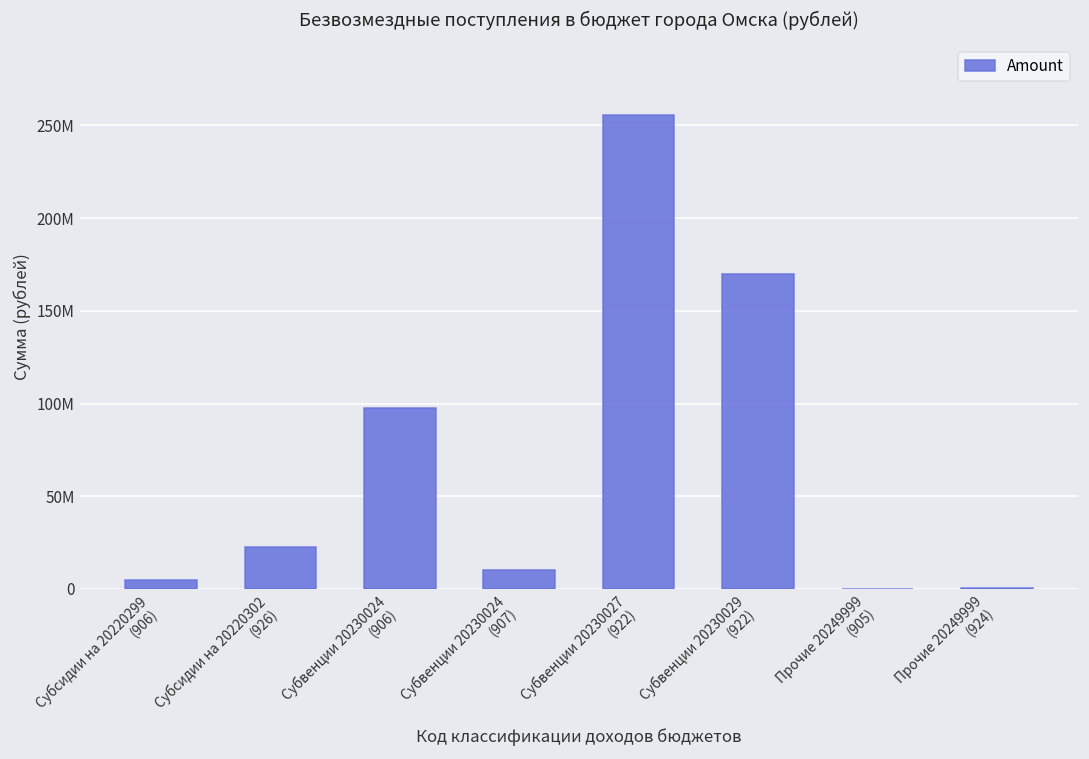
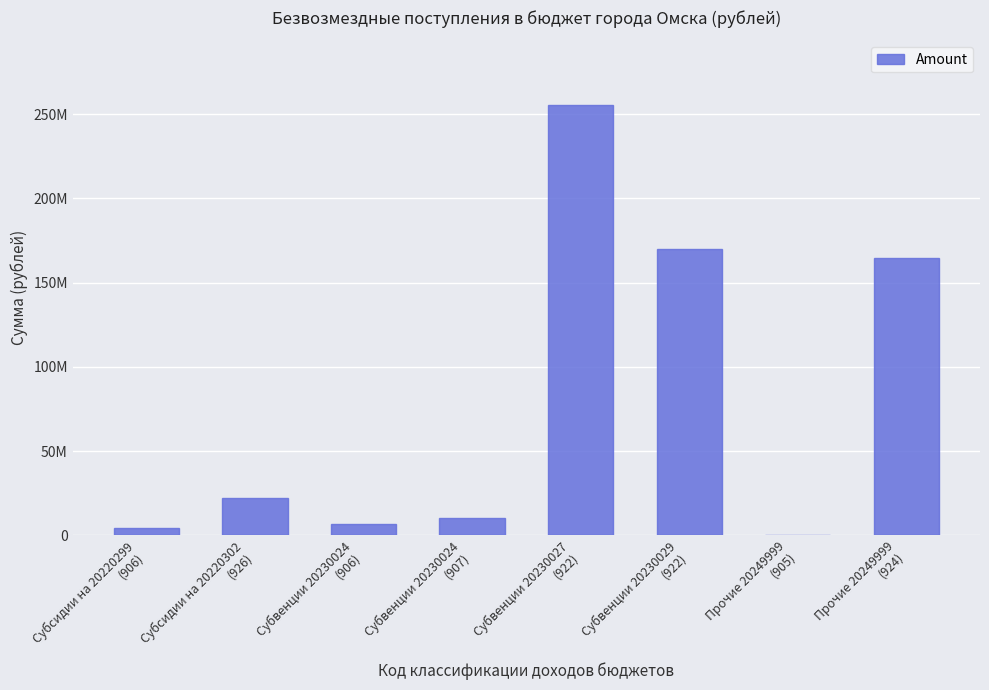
Субвенции 20230024 (906): 98000000 -> 7000000
Прочие 20249999 (924): 0 -> 164000000
